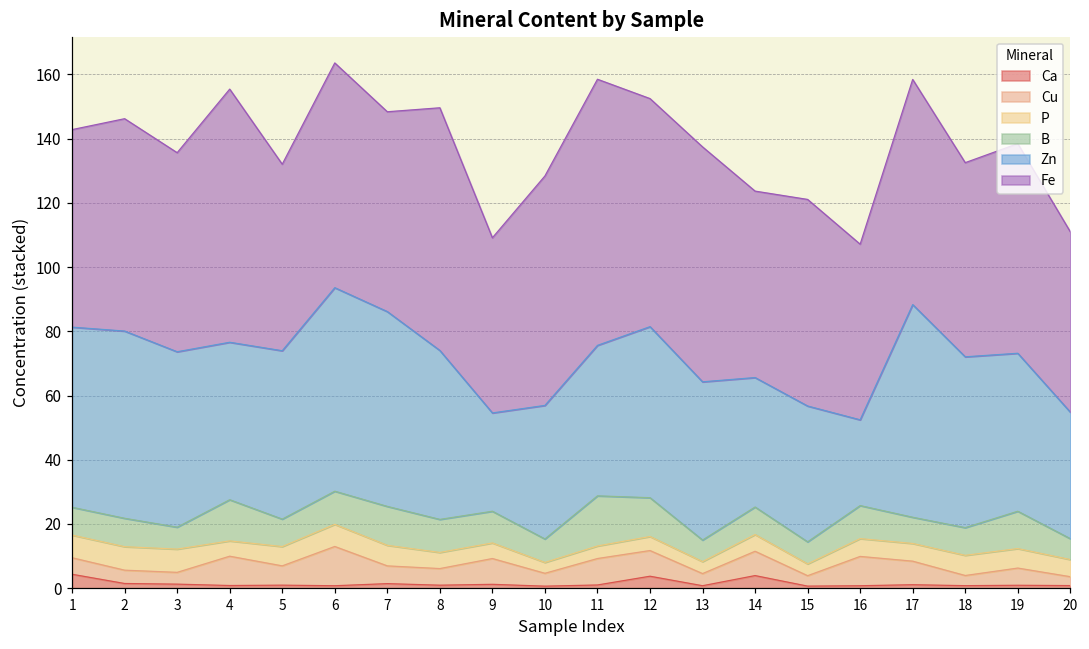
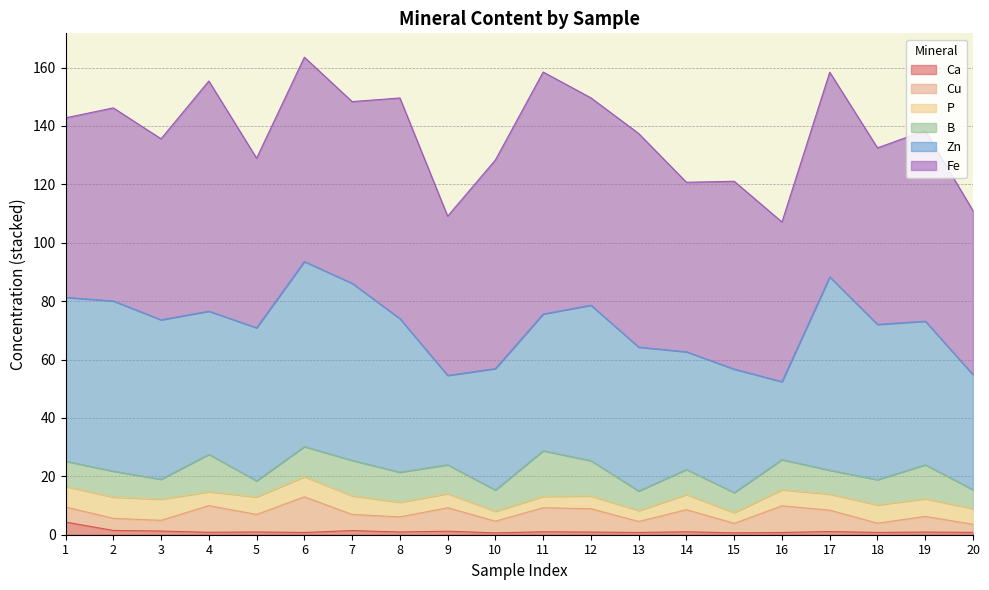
B, 5: 9 -> 5
Ca, 12: 4 -> 1
Ca, 14: 4 -> 1
